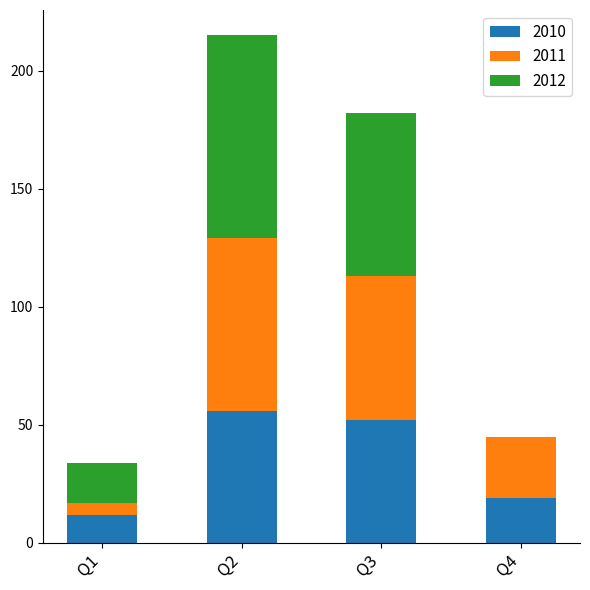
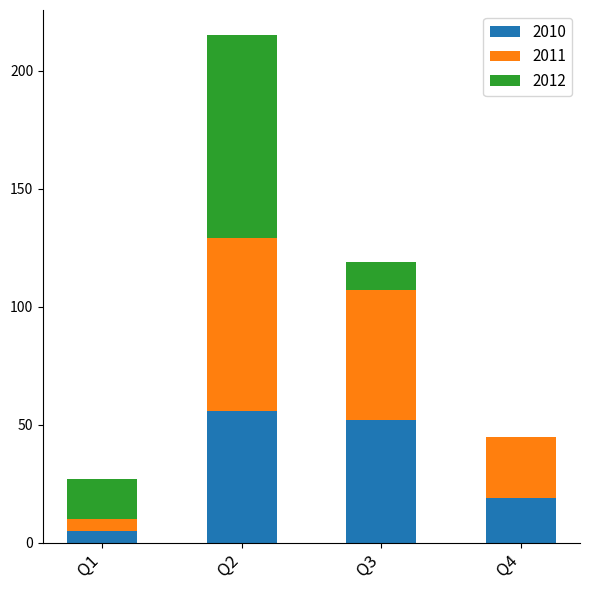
2010, Q1: 12 -> 5
2011, Q3: 61 -> 55
2012, Q3: 69 -> 12
